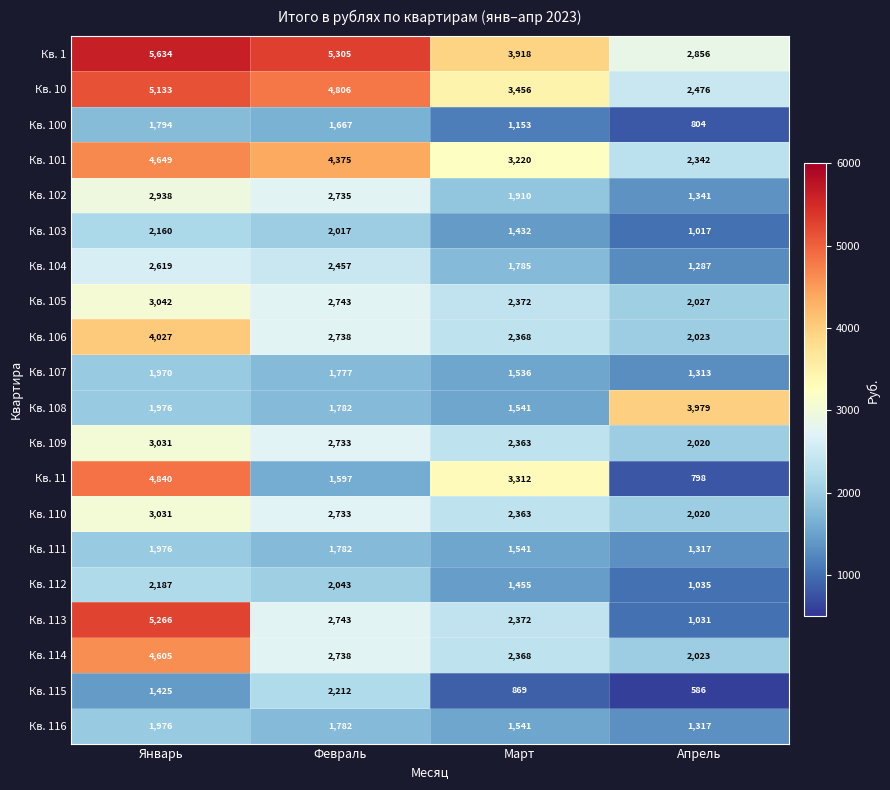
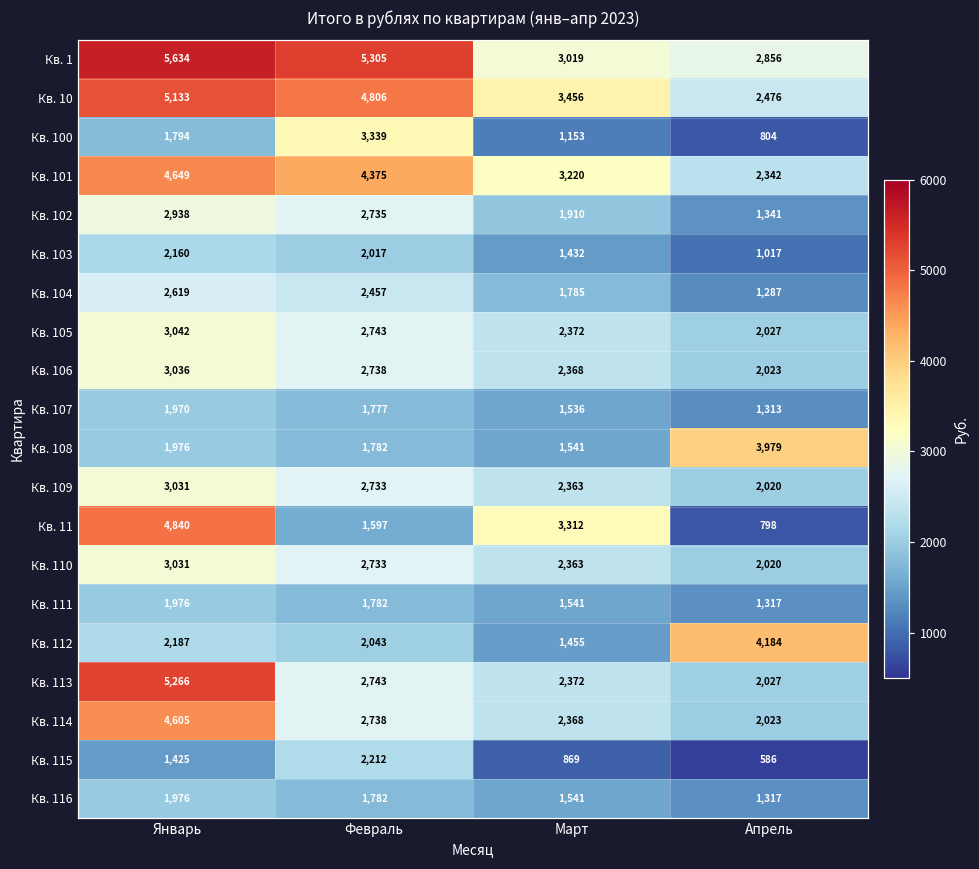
Кв. 1, Март: 3,918 -> 3,019
Кв. 100, Февраль: 1,667 -> 3,339
Кв. 106, Январь: 4,027 -> 3,036
Кв. 112, Апрель: 1,035 -> 4,184
Кв. 113, Апрель: 1,031 -> 2,027
